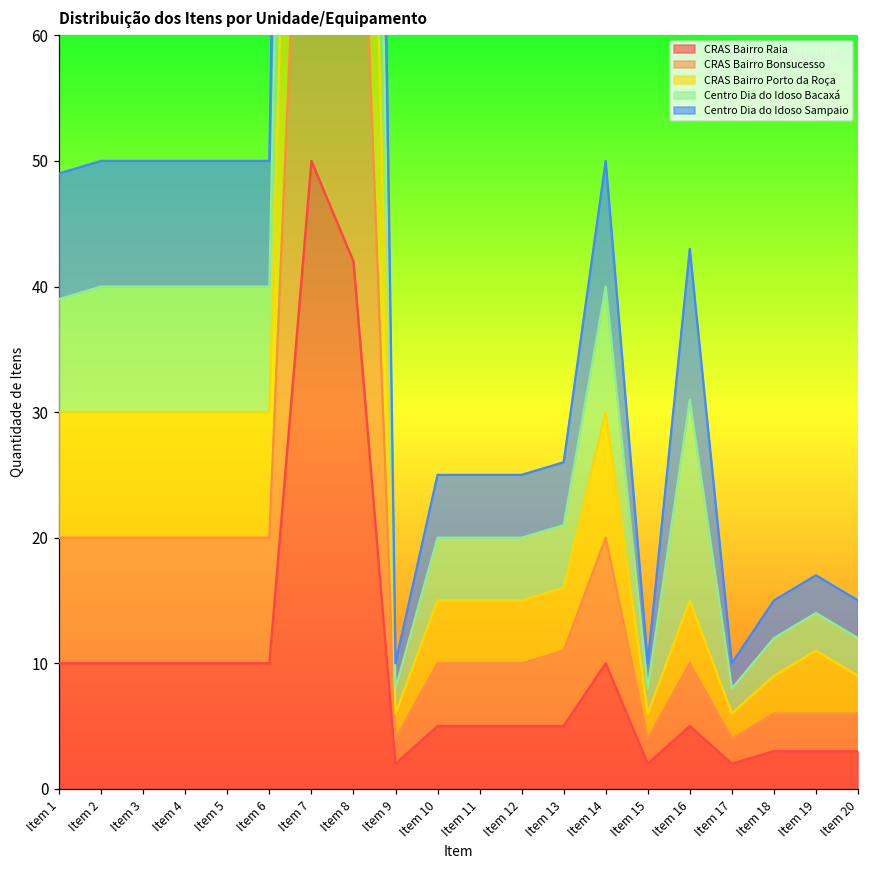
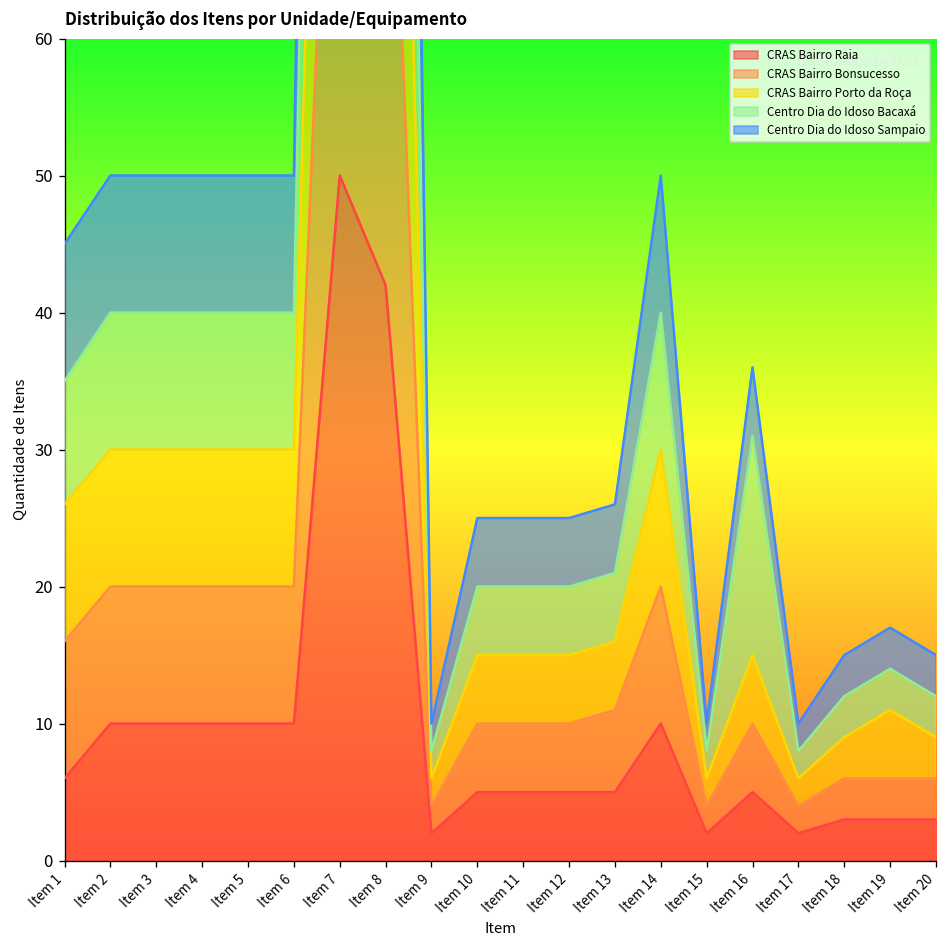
CRAS Bairro Raia, Item 1: 10 -> 6
Centro Dia do Idoso Sampaio, Item 16: 12 -> 5
